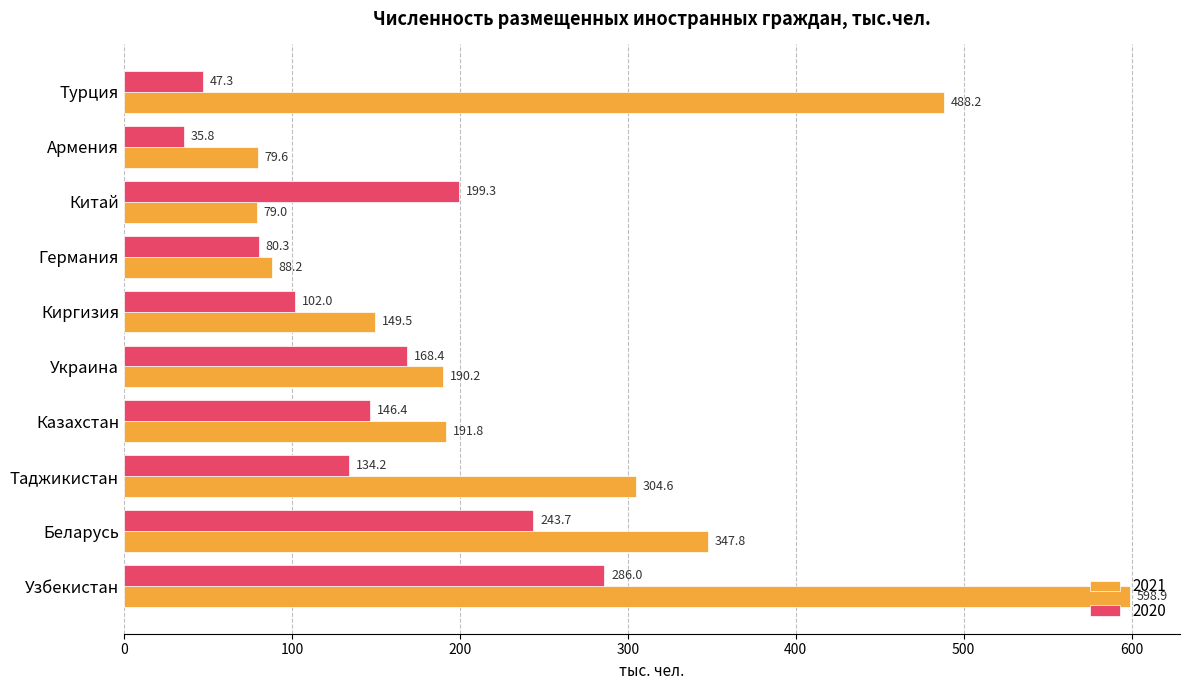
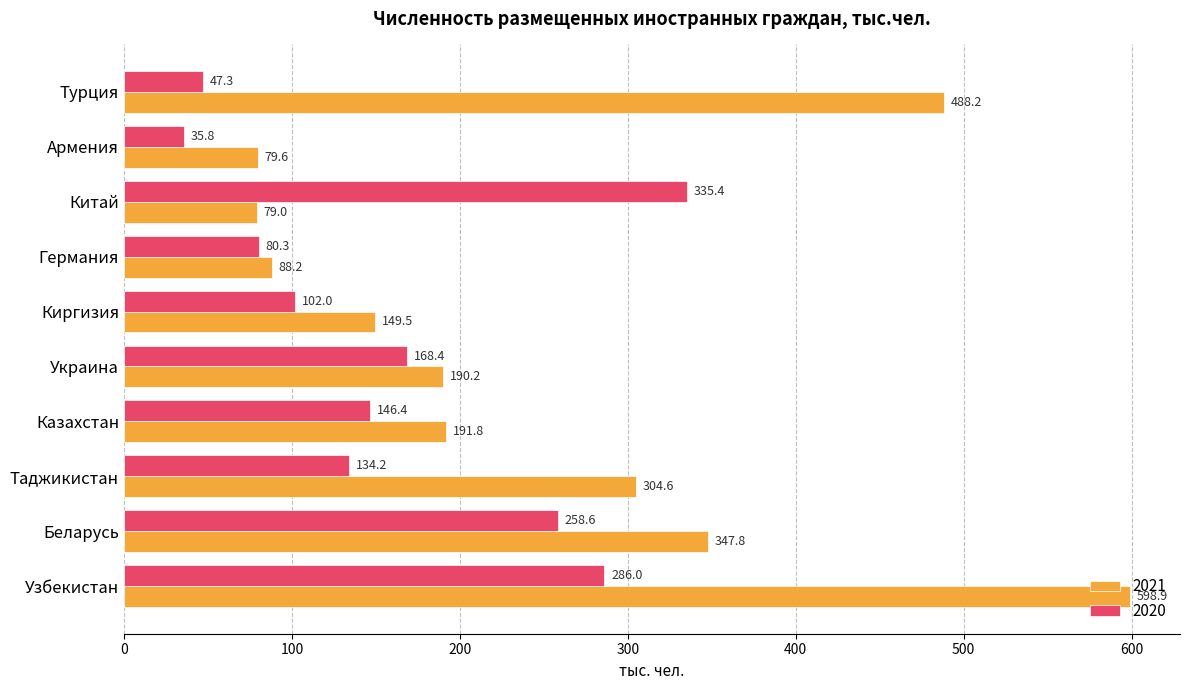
2020, Китай: 199.3 -> 335.4
2020, Беларусь: 243.7 -> 258.6
